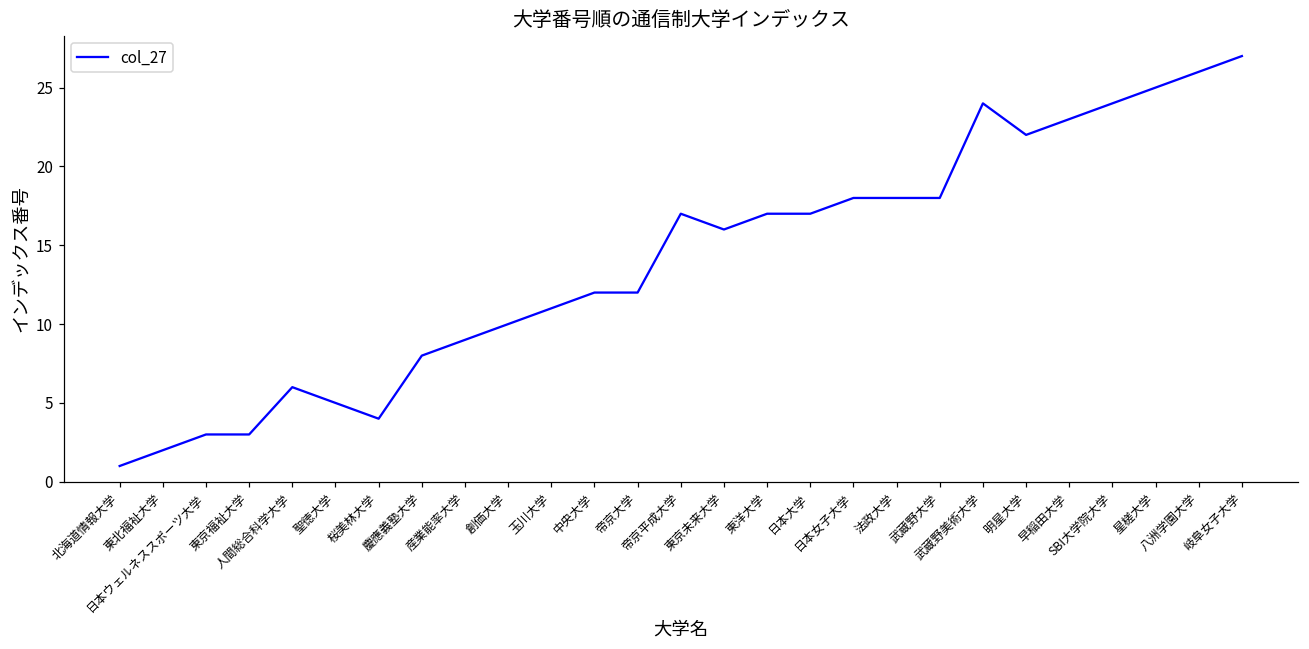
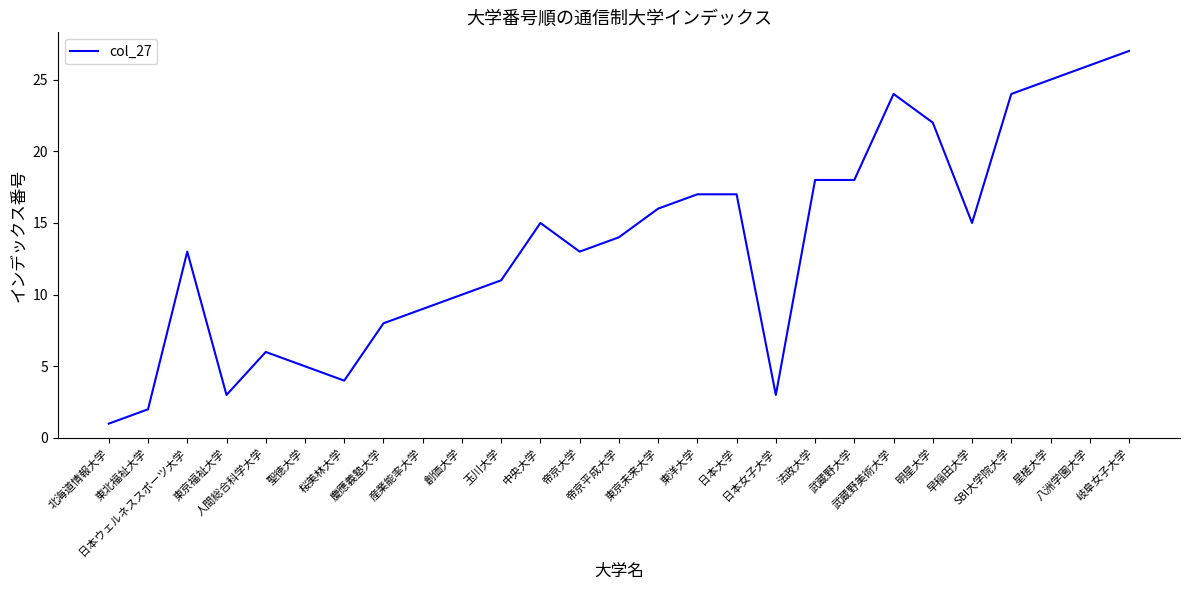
日本ウェルネススポーツ大学: 3 -> 13
中央大学: 12 -> 15
帝京大学: 12 -> 13
帝京平成大学: 17 -> 14
日本女子大学: 18 -> 3
早稲田大学: 23 -> 15
